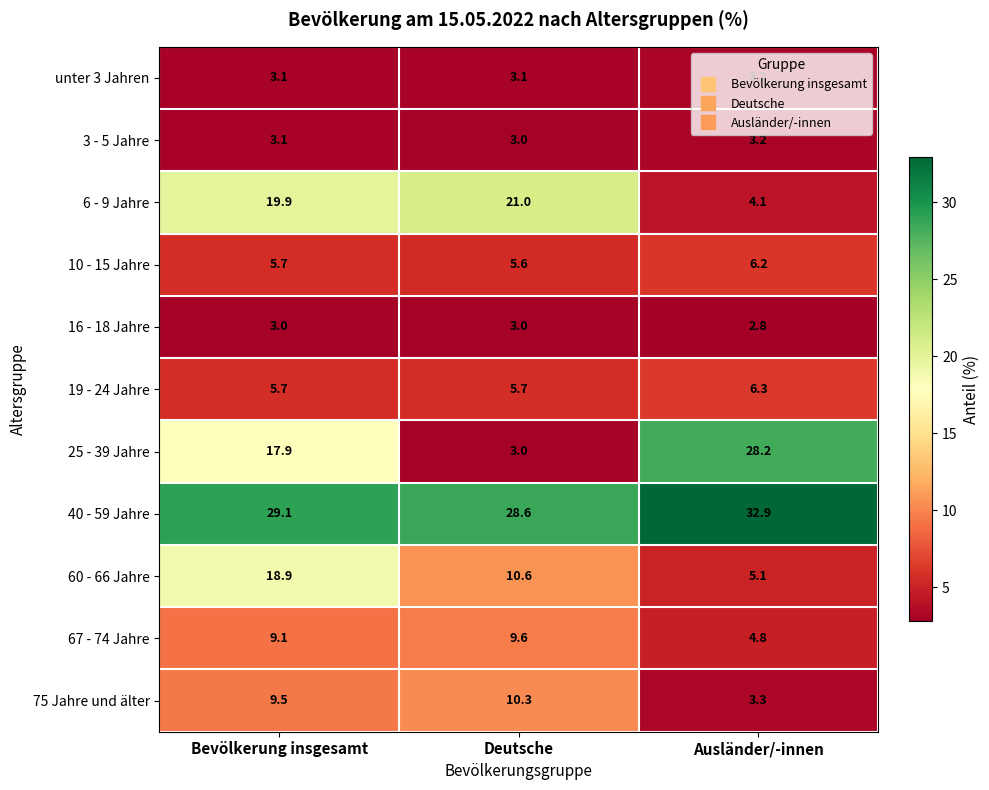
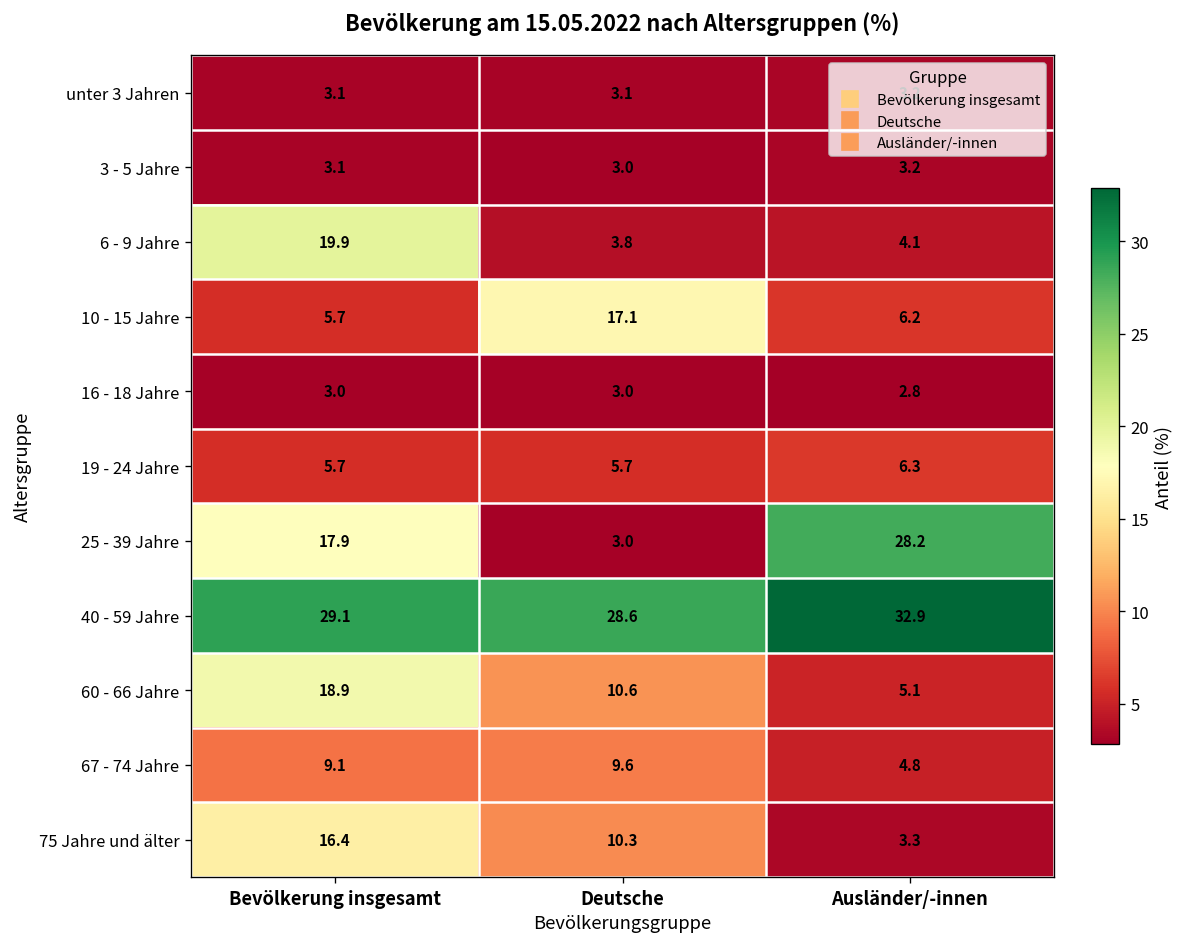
6 - 9 Jahre, Deutsche: 21.0 -> 3.8
10 - 15 Jahre, Deutsche: 5.6 -> 17.1
75 Jahre und älter, Bevölkerung insgesamt: 9.5 -> 16.4
